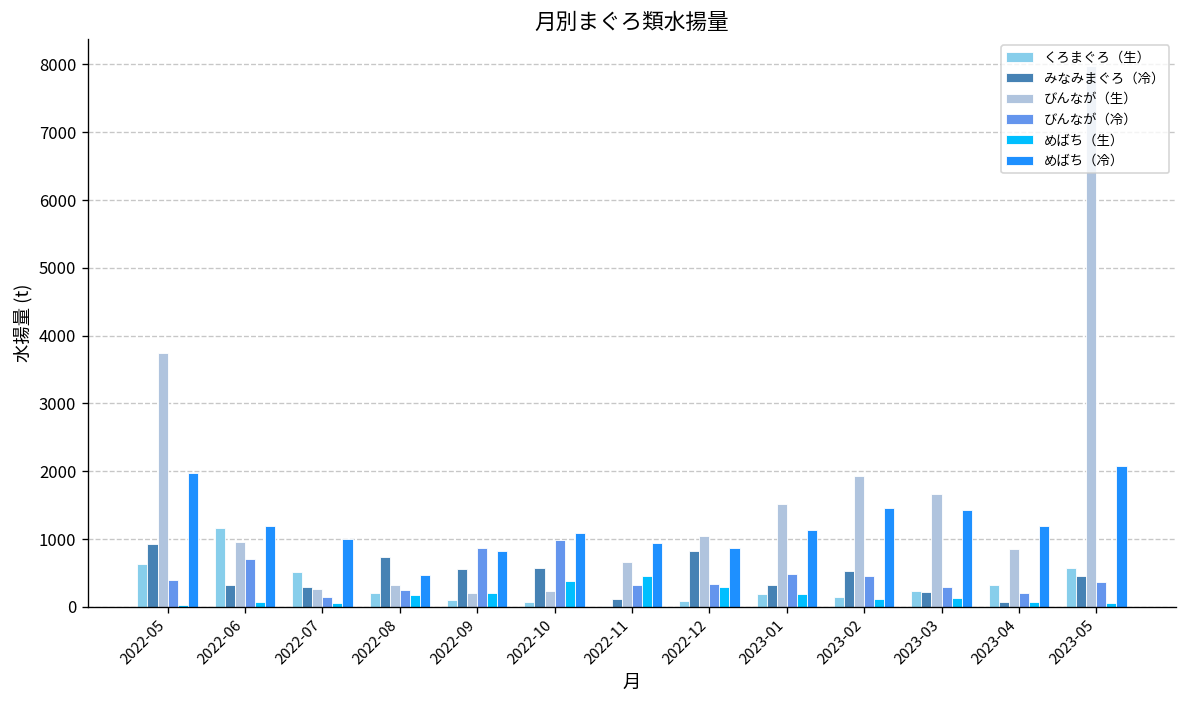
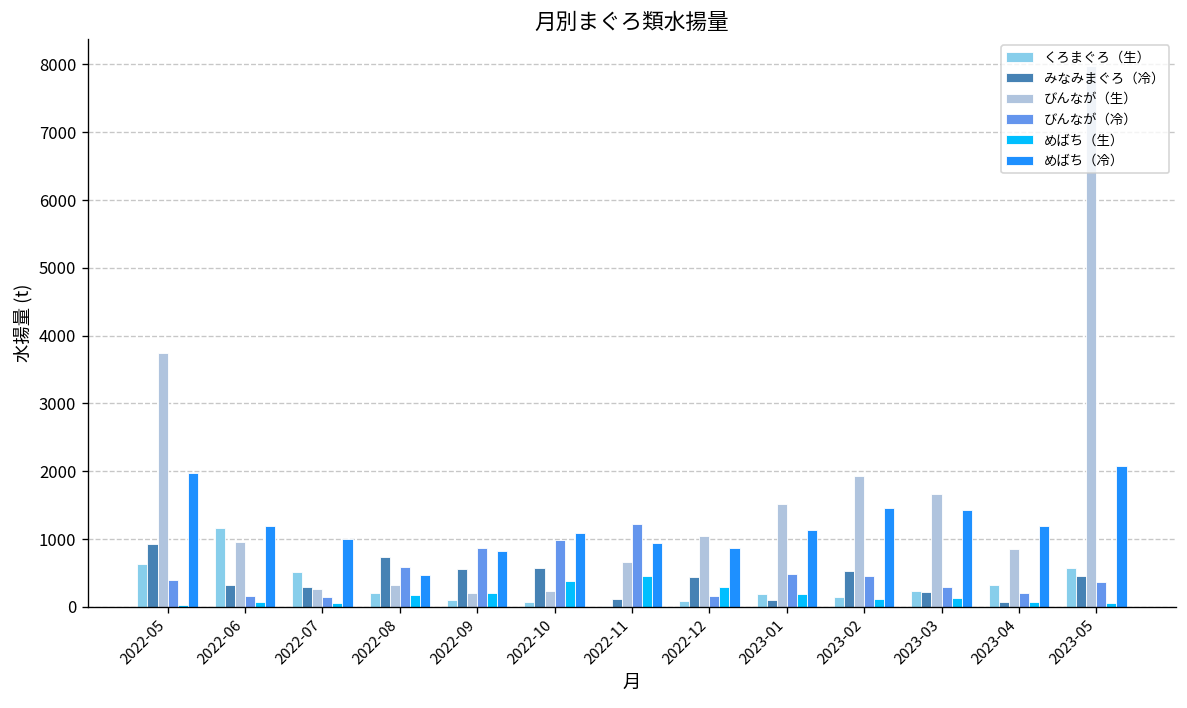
びんなが（冷）, 2022-06: 700 -> 200
びんなが（冷）, 2022-08: 200 -> 600
びんなが（冷）, 2022-11: 300 -> 1200
みなみまぐろ（冷）, 2022-12: 800 -> 400
びんなが（冷）, 2022-12: 300 -> 200
みなみまぐろ（冷）, 2023-01: 300 -> 100
